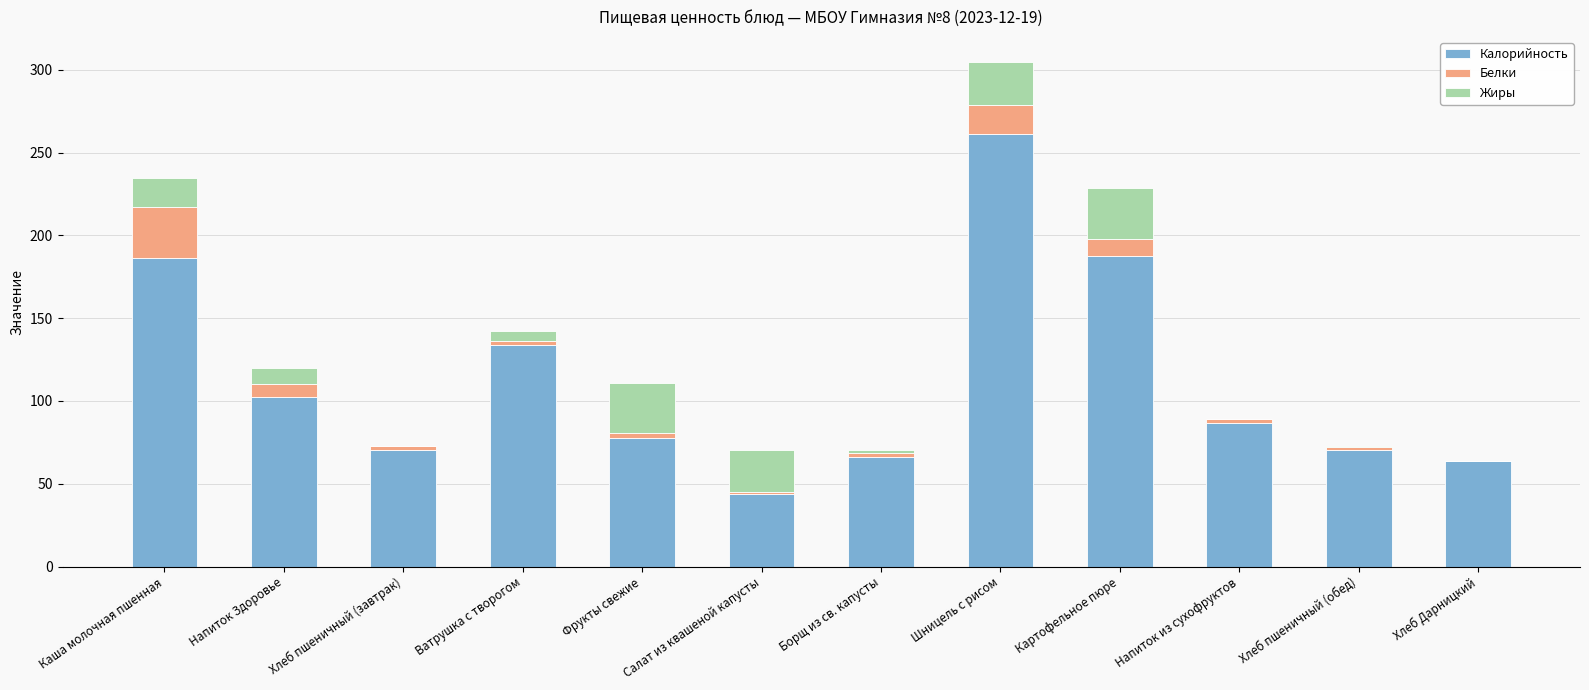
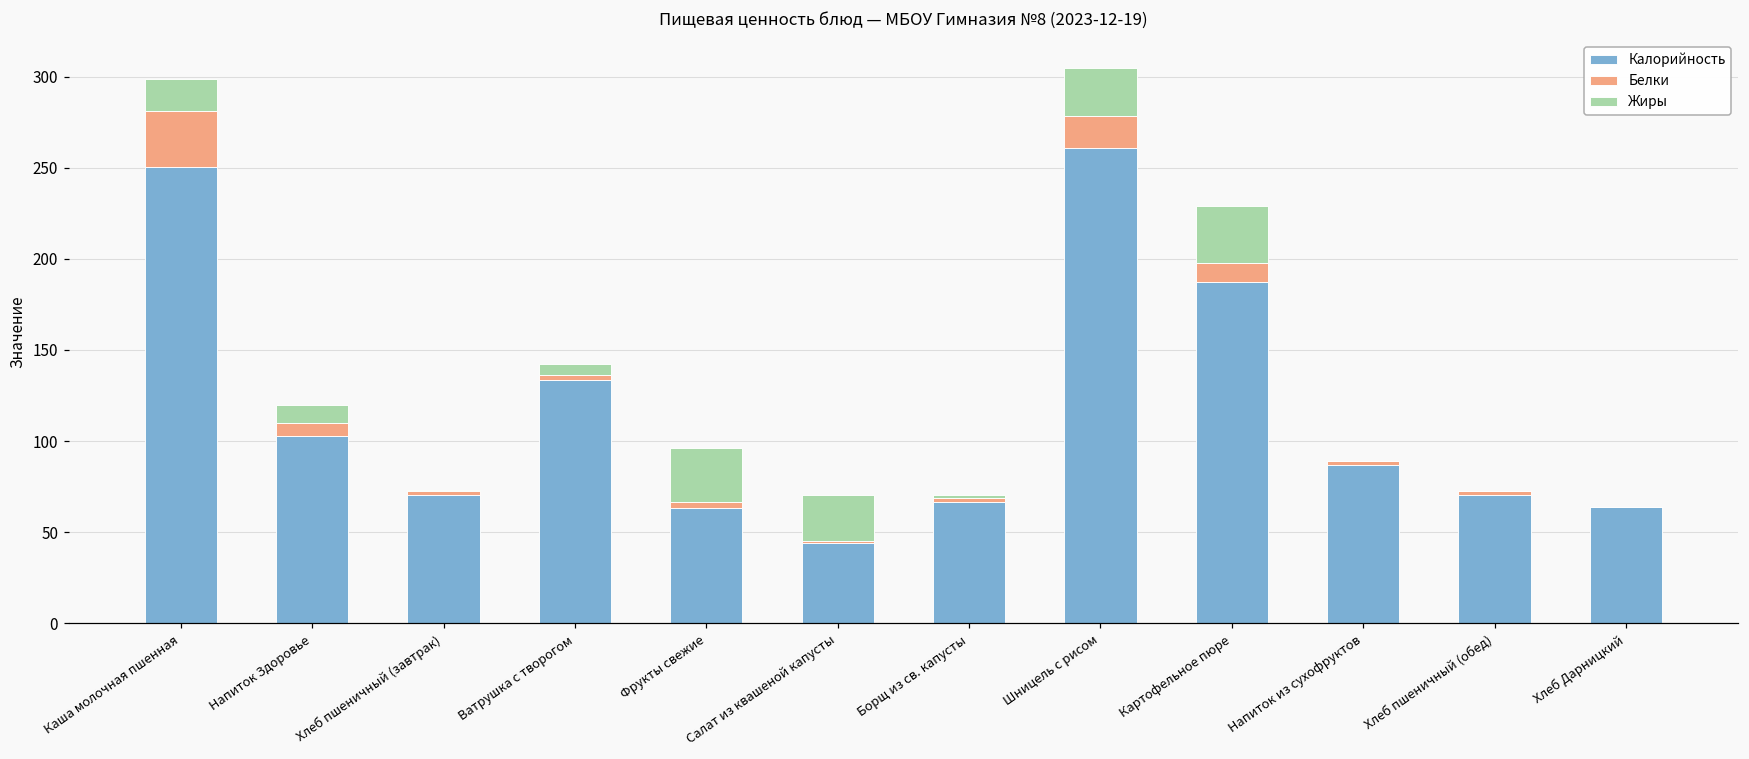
Калорийность, Каша молочная пшенная: 186 -> 250
Калорийность, Фрукты свежие: 77 -> 63
